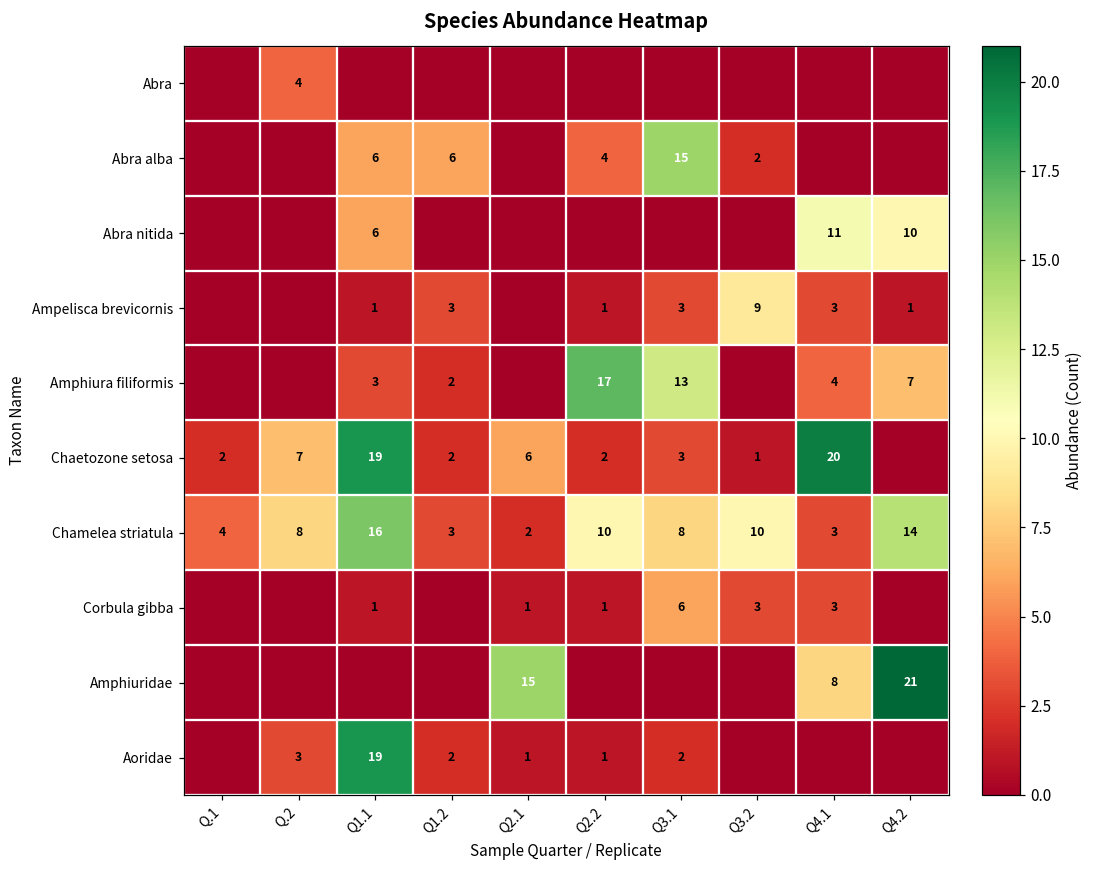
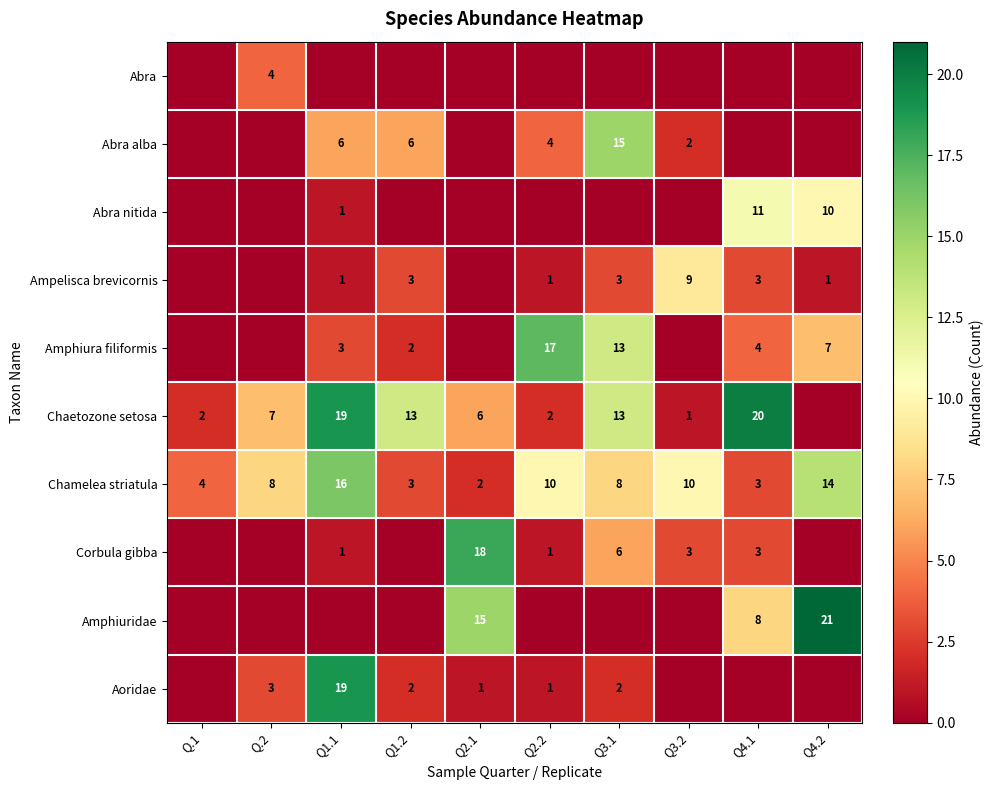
Abra nitida, Q1.1: 6 -> 1
Chaetozone setosa, Q1.2: 2 -> 13
Chaetozone setosa, Q3.1: 3 -> 13
Corbula gibba, Q2.1: 1 -> 18
